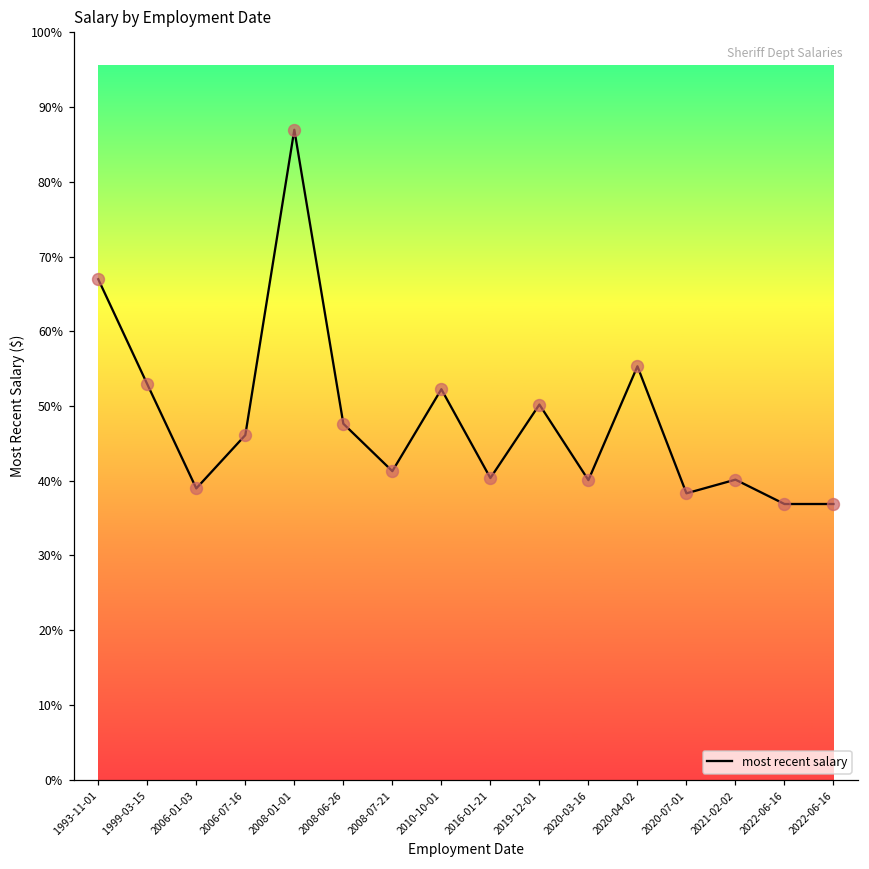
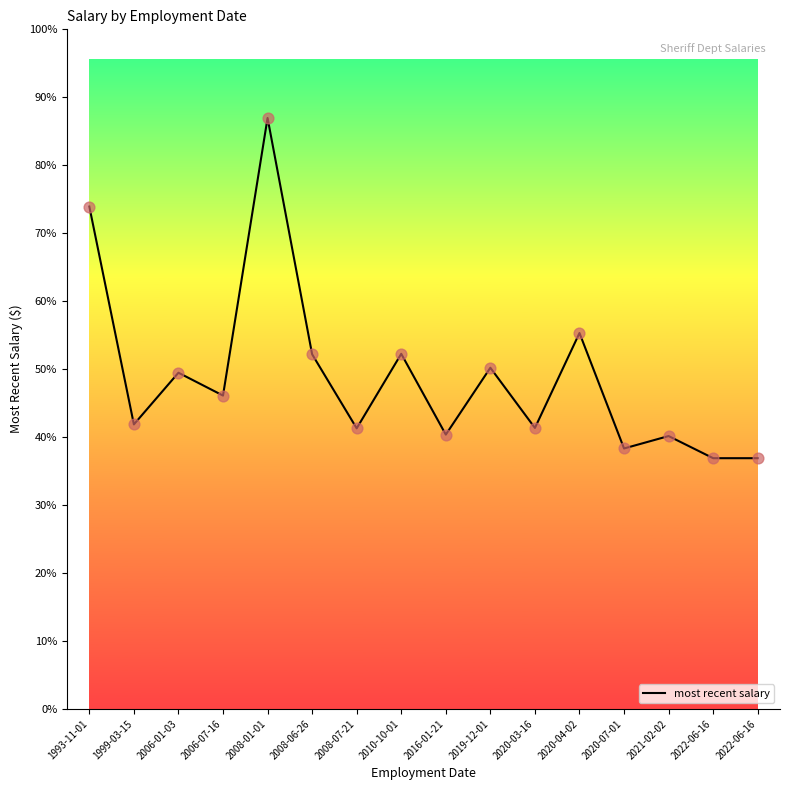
1993-11-01: 67% -> 74%
1999-03-15: 53% -> 42%
2006-01-03: 39% -> 49%
2008-06-26: 48% -> 52%
2020-03-16: 40% -> 41%
